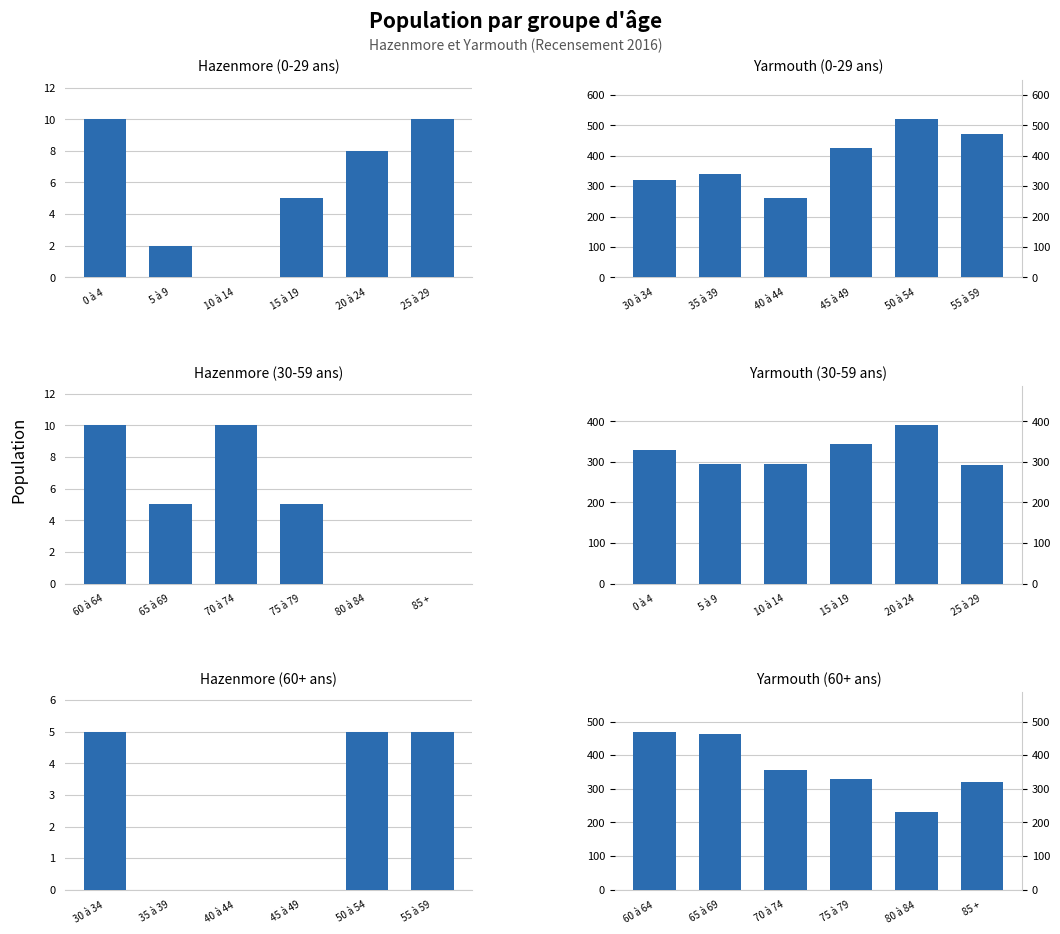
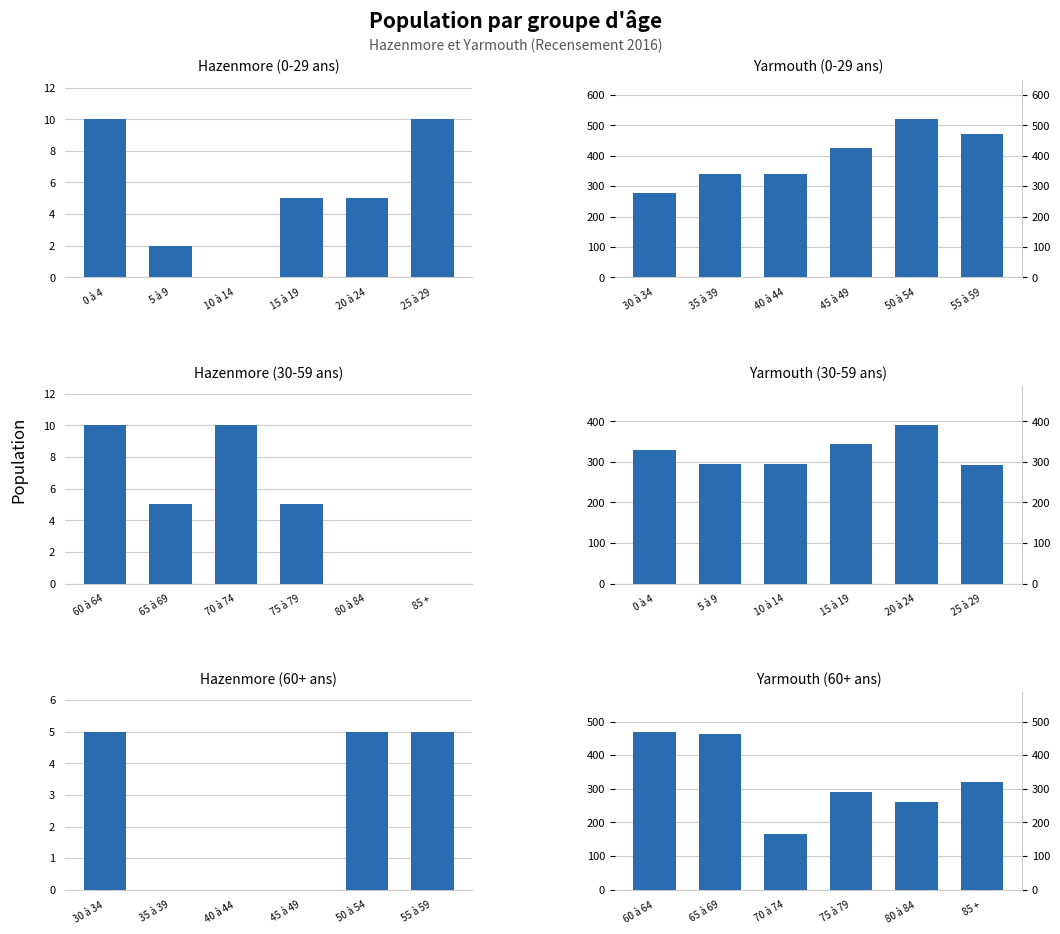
Hazenmore (0-29 ans), 20 à 24: 8 -> 5
Yarmouth (0-29 ans), 30 à 34: 320 -> 280
Yarmouth (0-29 ans), 40 à 44: 260 -> 340
Yarmouth (60+ ans), 70 à 74: 360 -> 170
Yarmouth (60+ ans), 75 à 79: 330 -> 290
Yarmouth (60+ ans), 80 à 84: 230 -> 260
